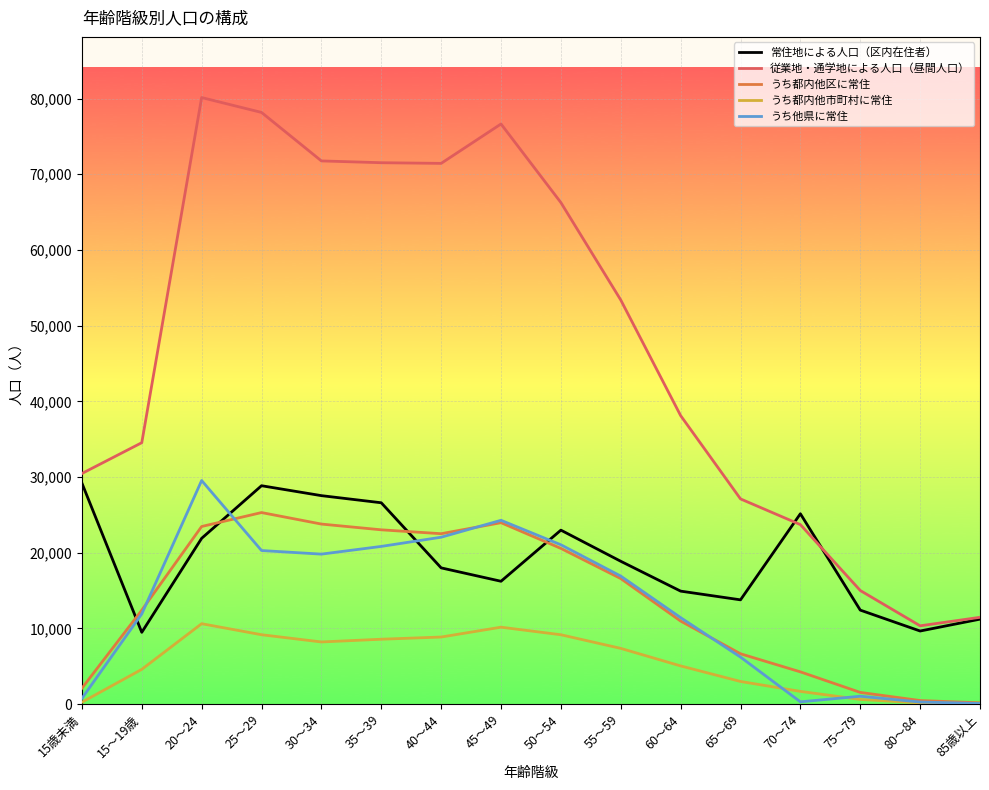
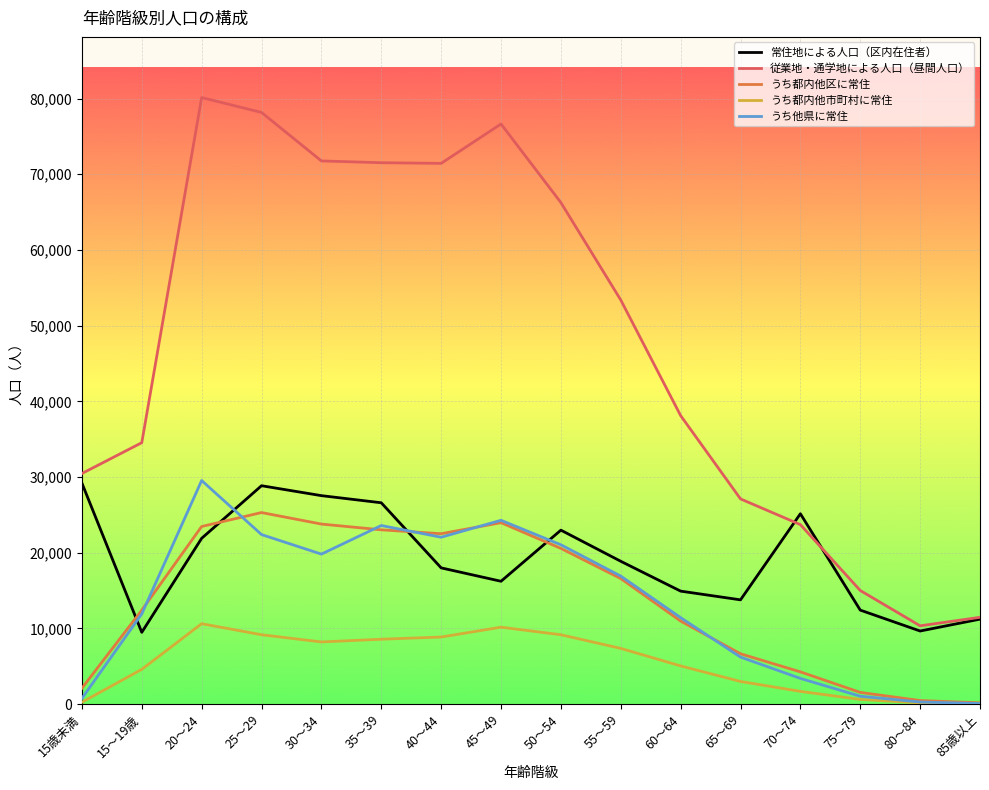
うち他県に常住, 25～29: 20,000 -> 22,000
うち他県に常住, 35～39: 21,000 -> 24,000
うち他県に常住, 70～74: 0 -> 3,000
